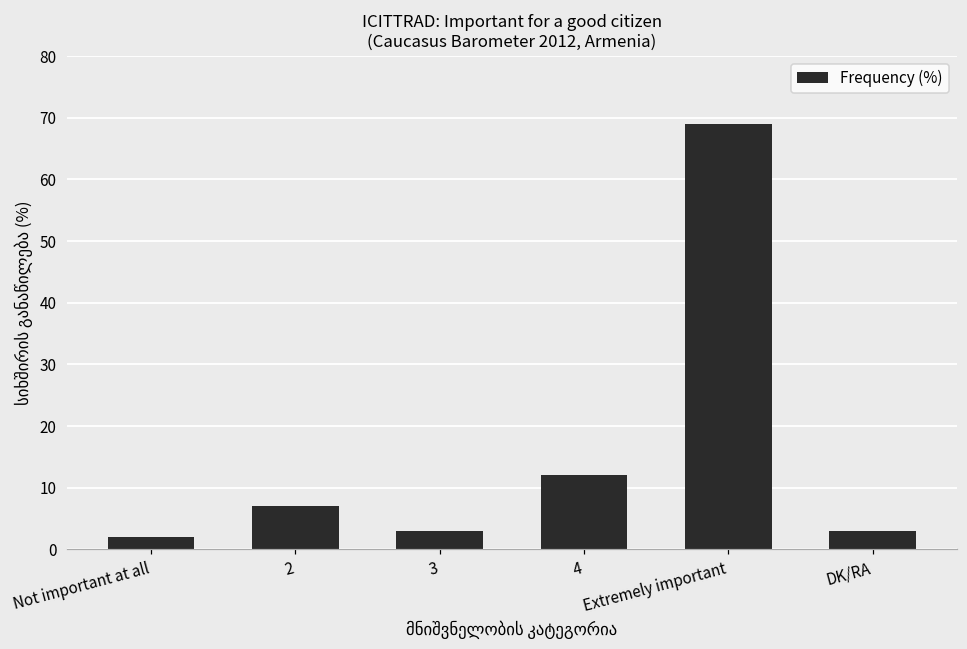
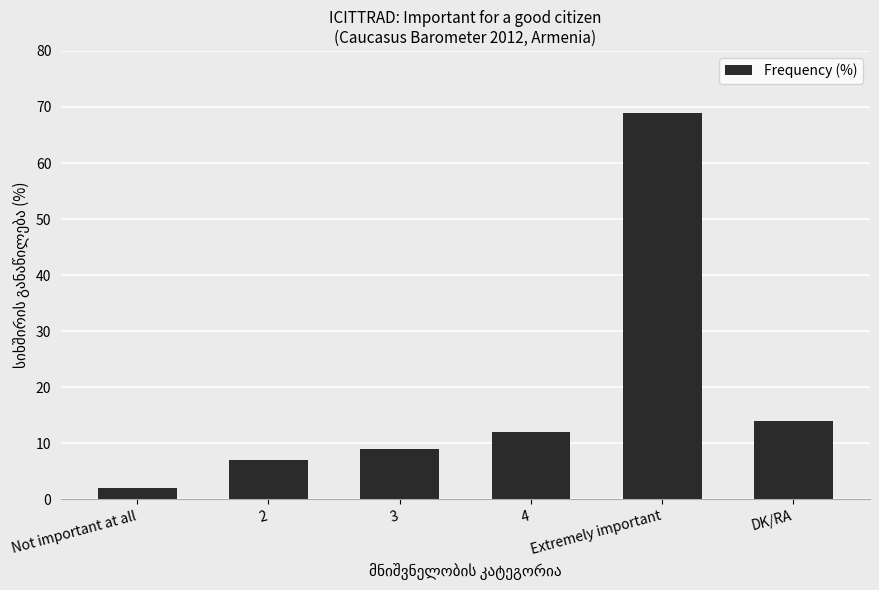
3: 3 -> 9
DK/RA: 3 -> 14
